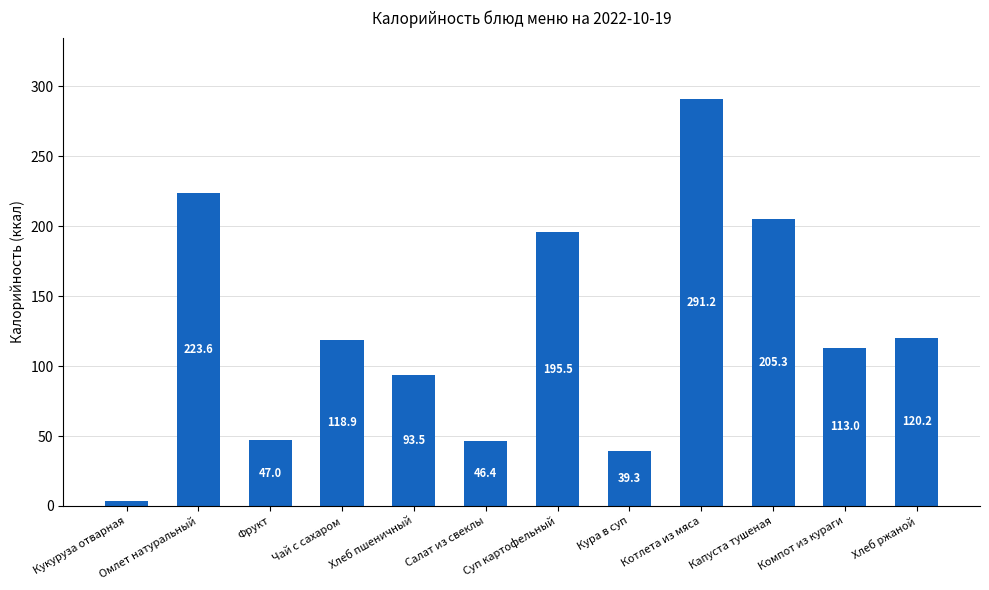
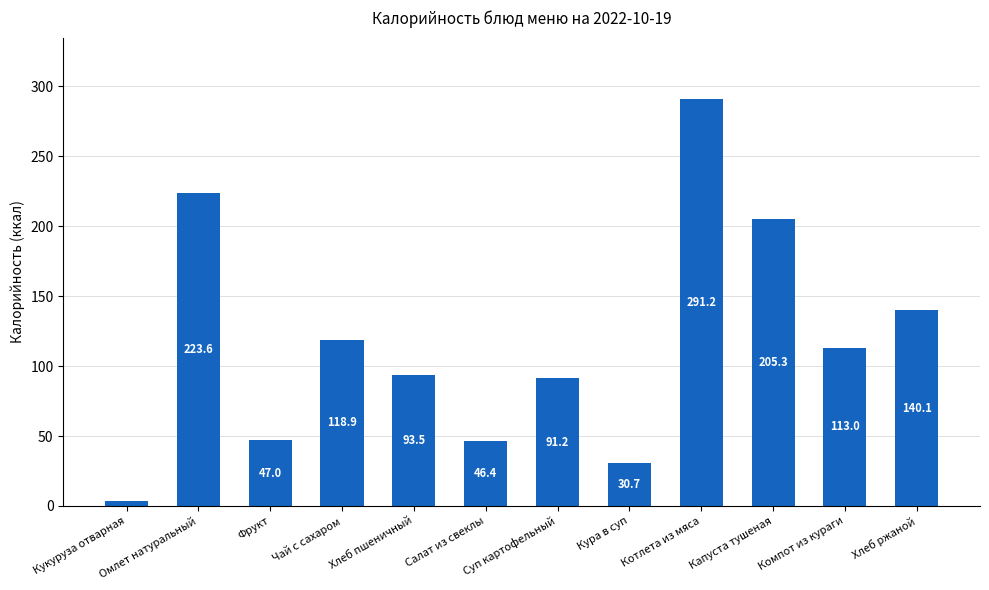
Суп картофельный: 195.5 -> 91.2
Кура в суп: 39.3 -> 30.7
Хлеб ржаной: 120.2 -> 140.1
